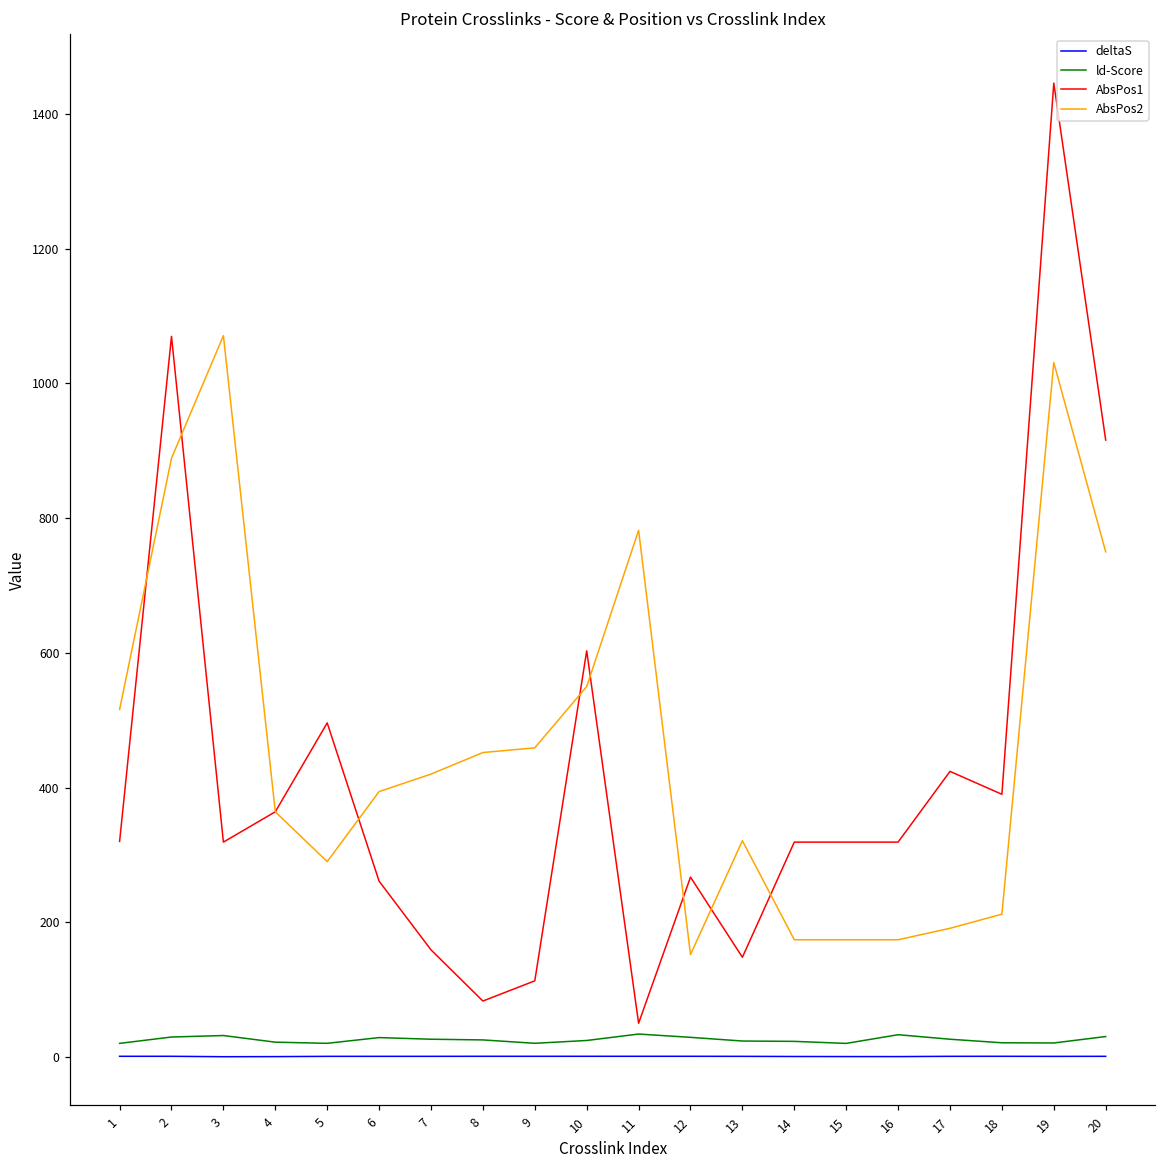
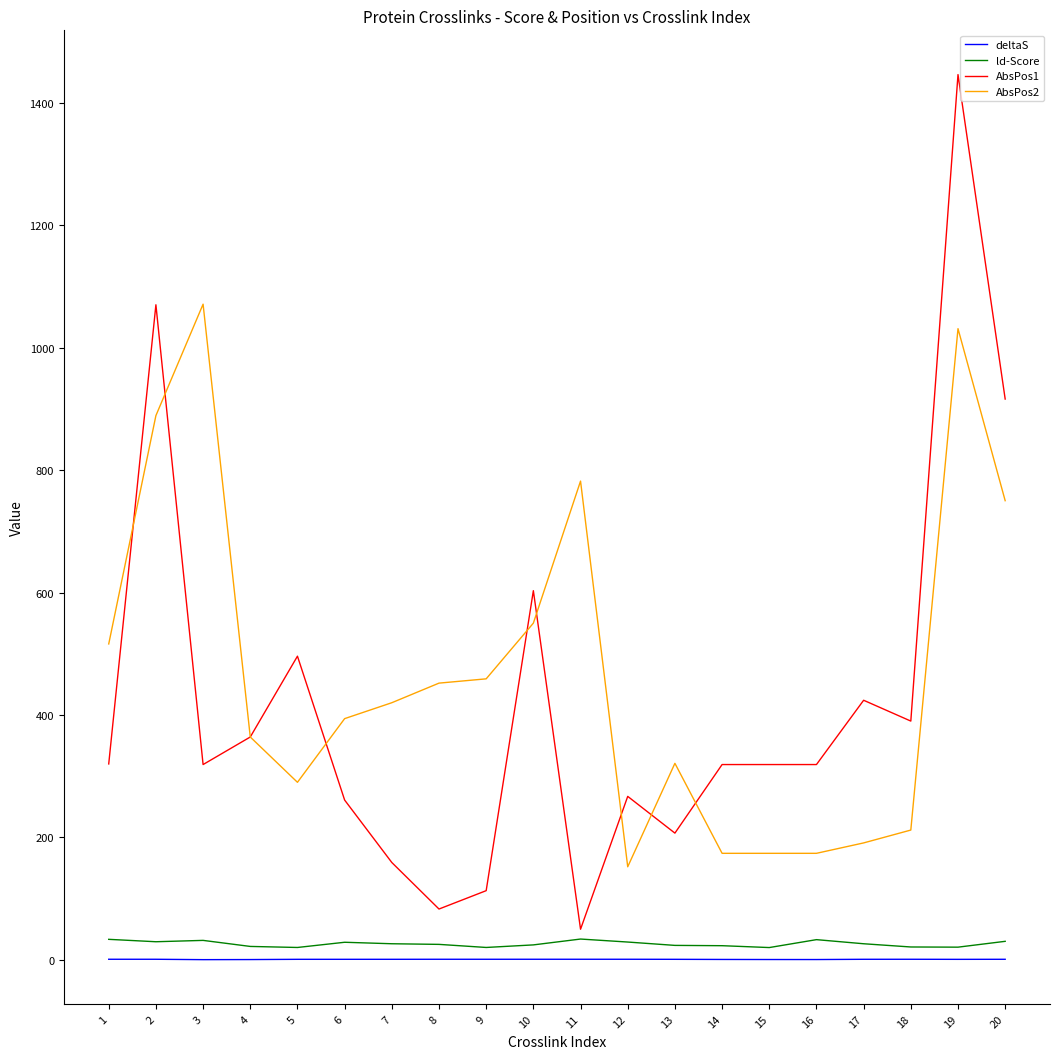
ld-Score, 1: 20 -> 30
AbsPos1, 13: 150 -> 210
